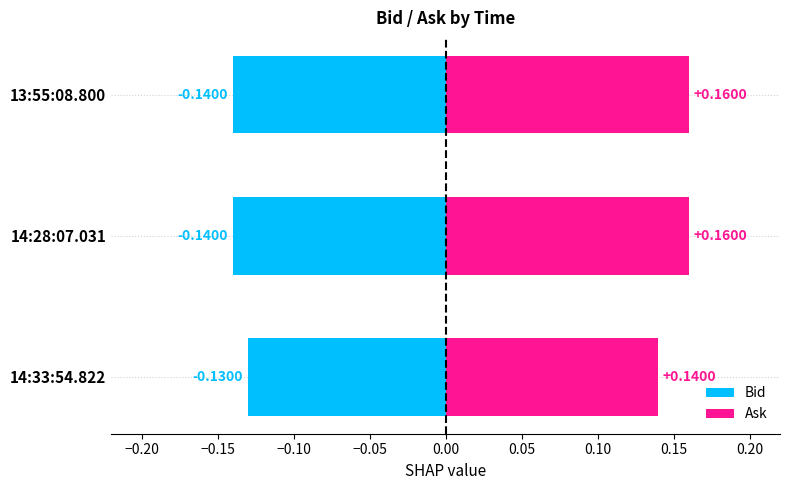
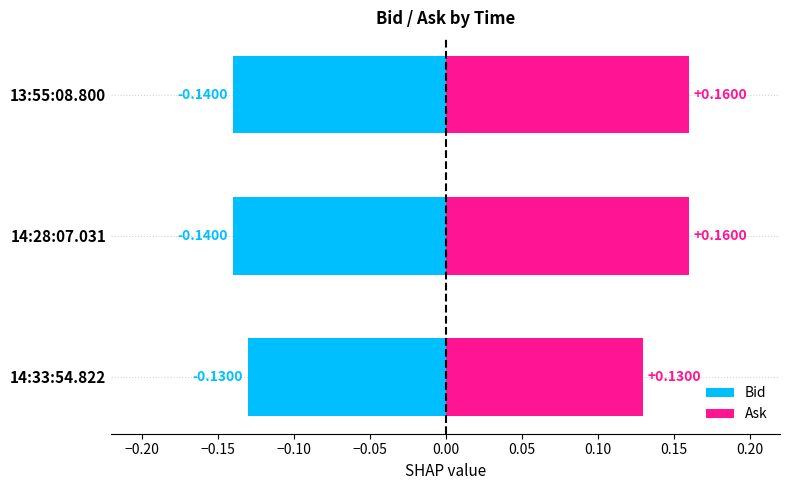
Ask, 14:33:54.822: +0.1400 -> +0.1300
